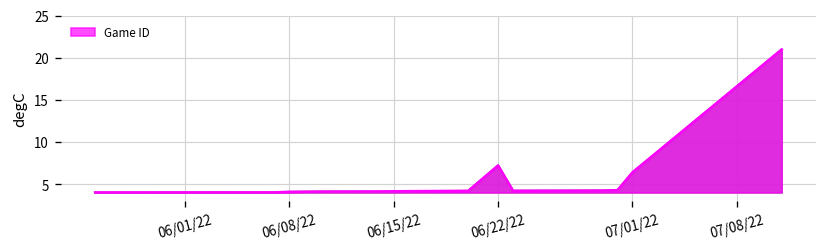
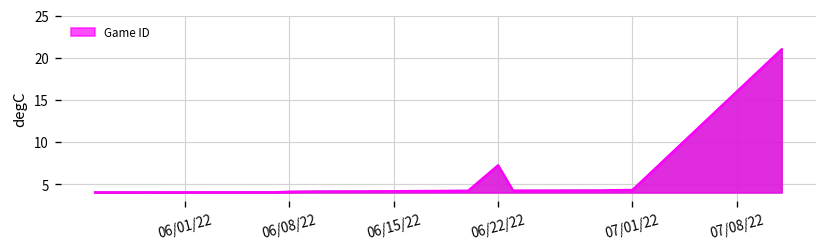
07/01/22: 6 -> 4
